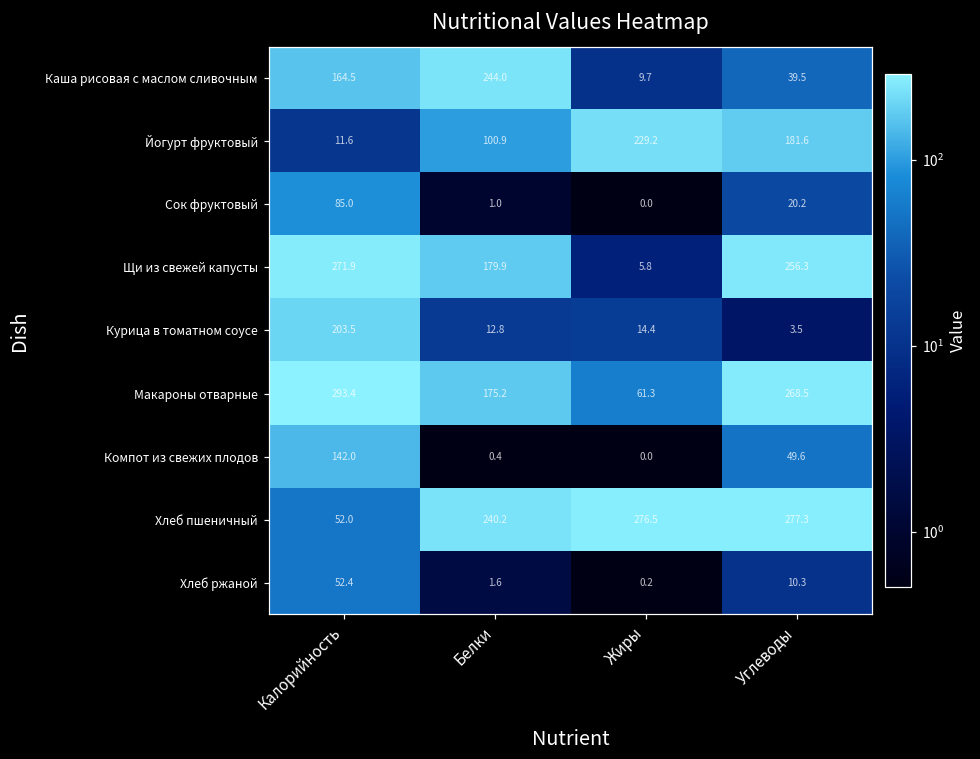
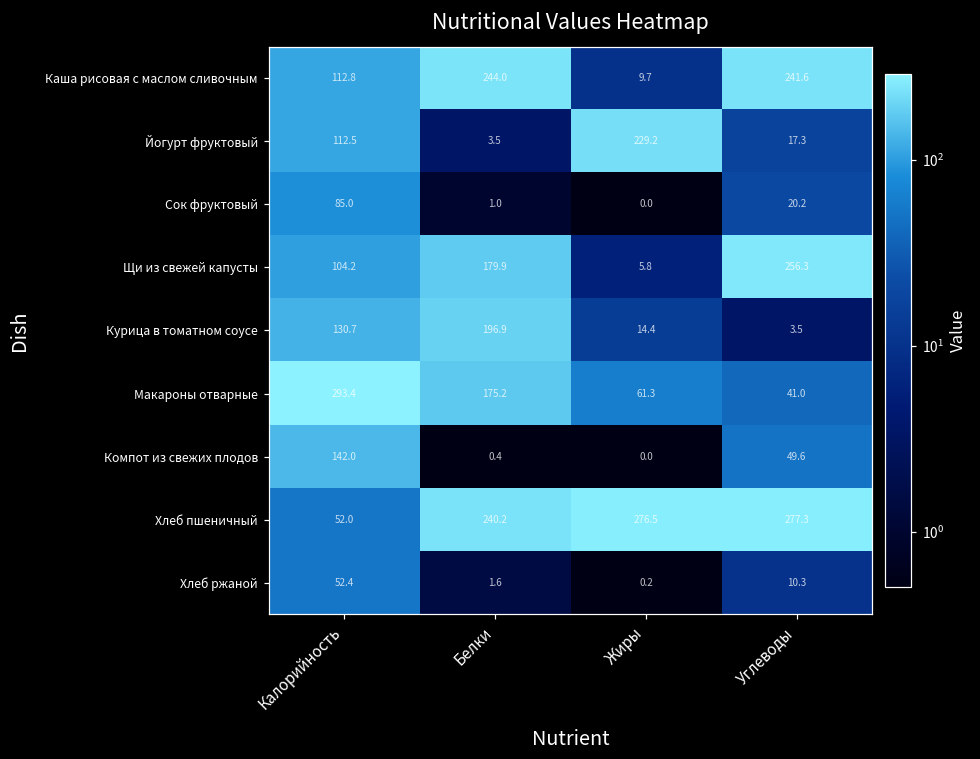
Каша рисовая с маслом сливочным, Калорийность: 164.5 -> 112.8
Каша рисовая с маслом сливочным, Углеводы: 39.5 -> 241.6
Йогурт фруктовый, Калорийность: 11.6 -> 112.5
Йогурт фруктовый, Белки: 100.9 -> 3.5
Йогурт фруктовый, Углеводы: 181.6 -> 17.3
Щи из свежей капусты, Калорийность: 271.9 -> 104.2
Курица в томатном соусе, Калорийность: 203.5 -> 130.7
Курица в томатном соусе, Белки: 12.8 -> 196.9
Макароны отварные, Углеводы: 268.5 -> 41.0
